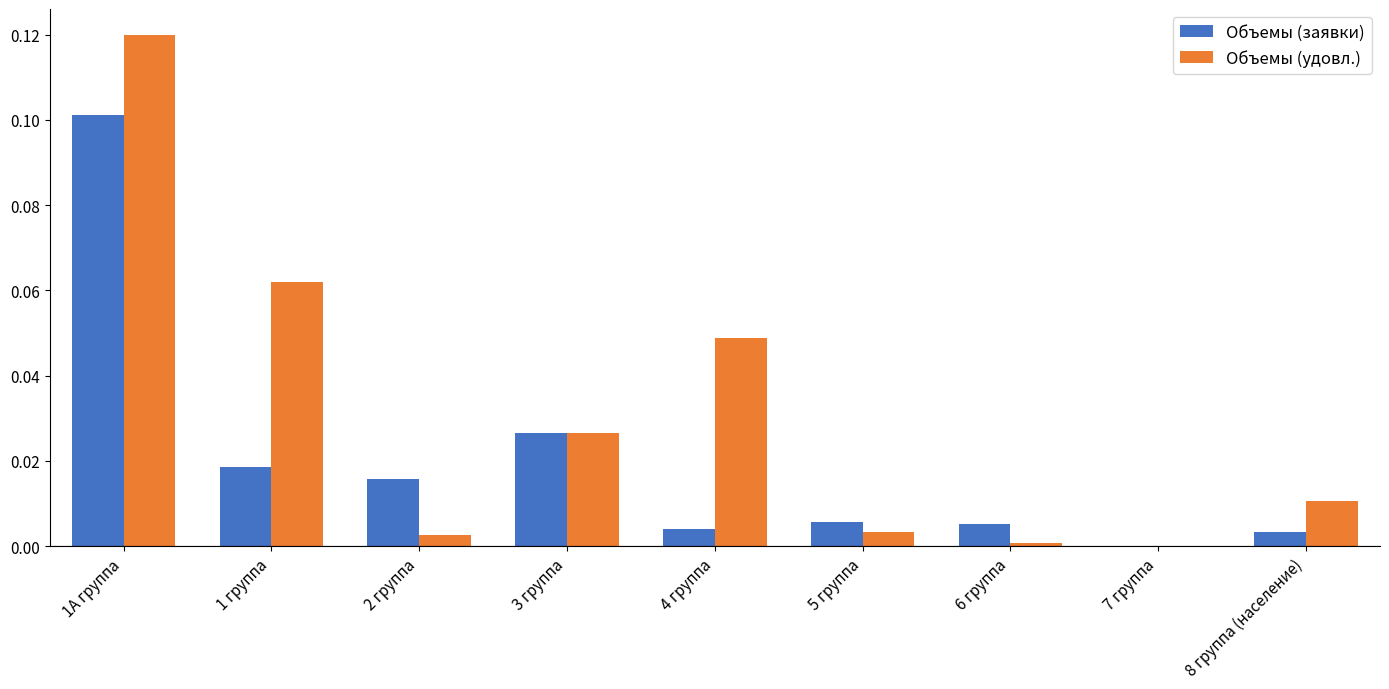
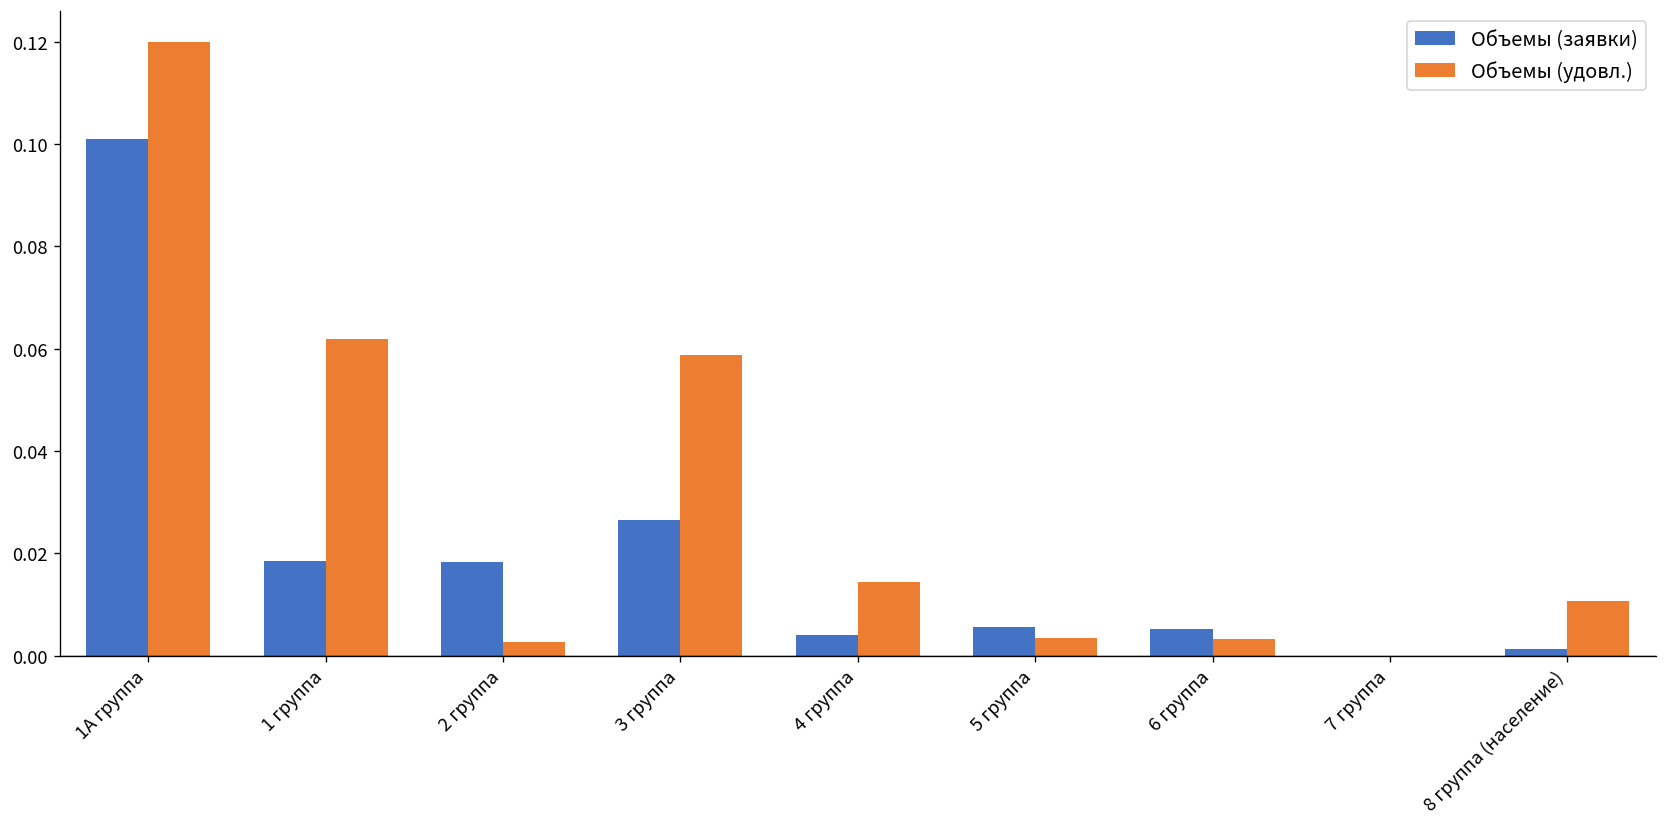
Объемы (заявки), 2 группа: 0.016 -> 0.018
Объемы (удовл.), 3 группа: 0.027 -> 0.059
Объемы (удовл.), 4 группа: 0.049 -> 0.014
Объемы (удовл.), 6 группа: 0.001 -> 0.003
Объемы (заявки), 8 группа (население): 0.003 -> 0.001
